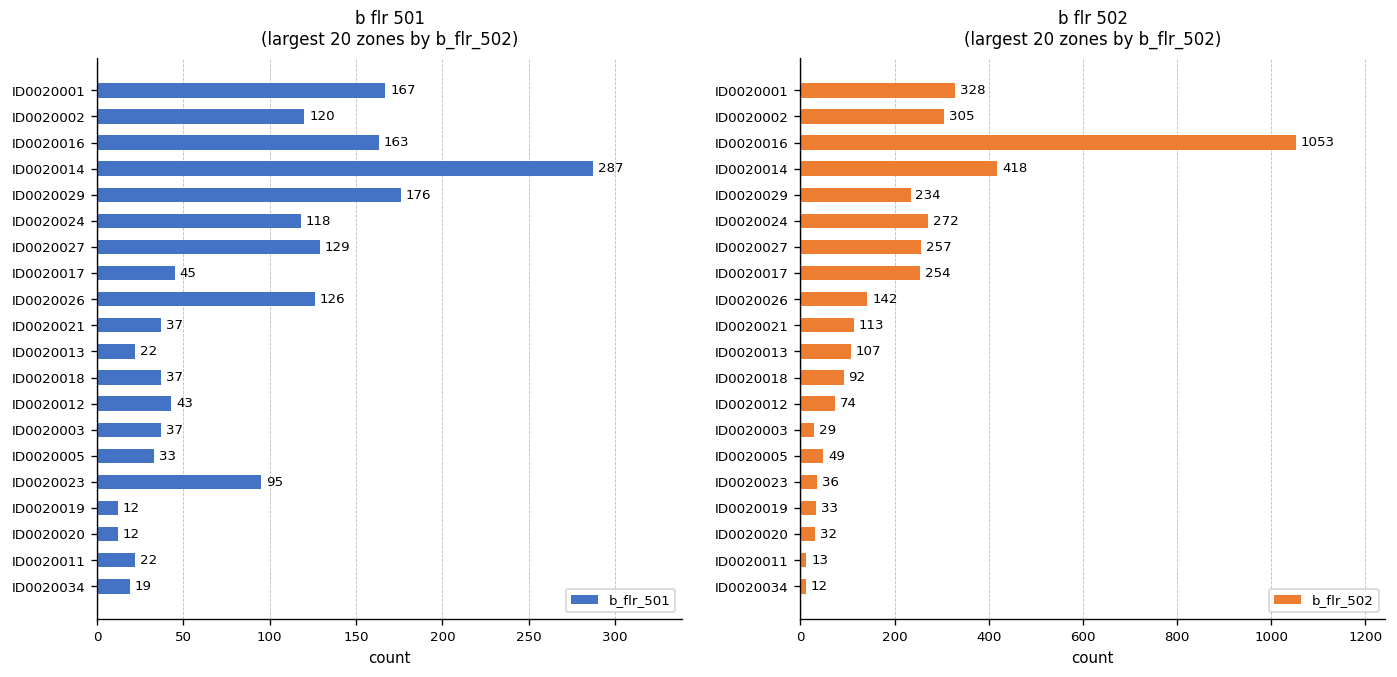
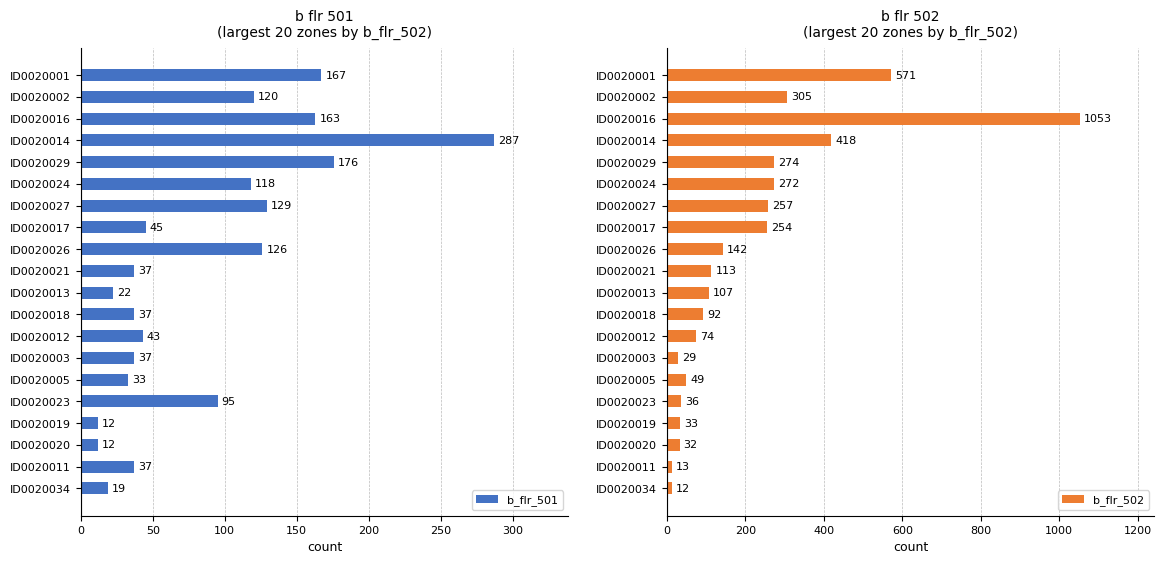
b flr 501 (largest 20 zones by b_flr_502), ID0020011: 22 -> 37
b flr 502 (largest 20 zones by b_flr_502), ID0020001: 328 -> 571
b flr 502 (largest 20 zones by b_flr_502), ID0020029: 234 -> 274
